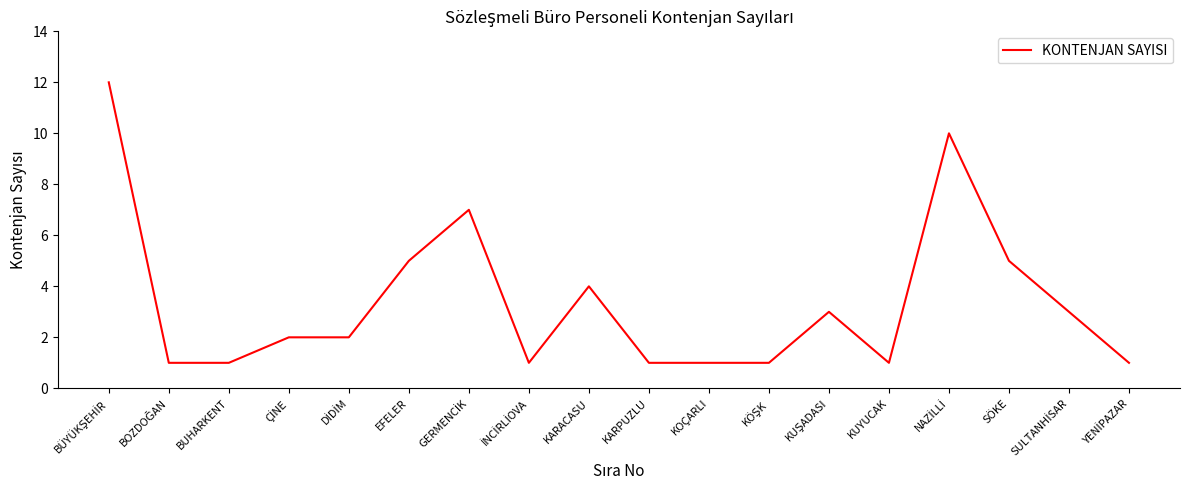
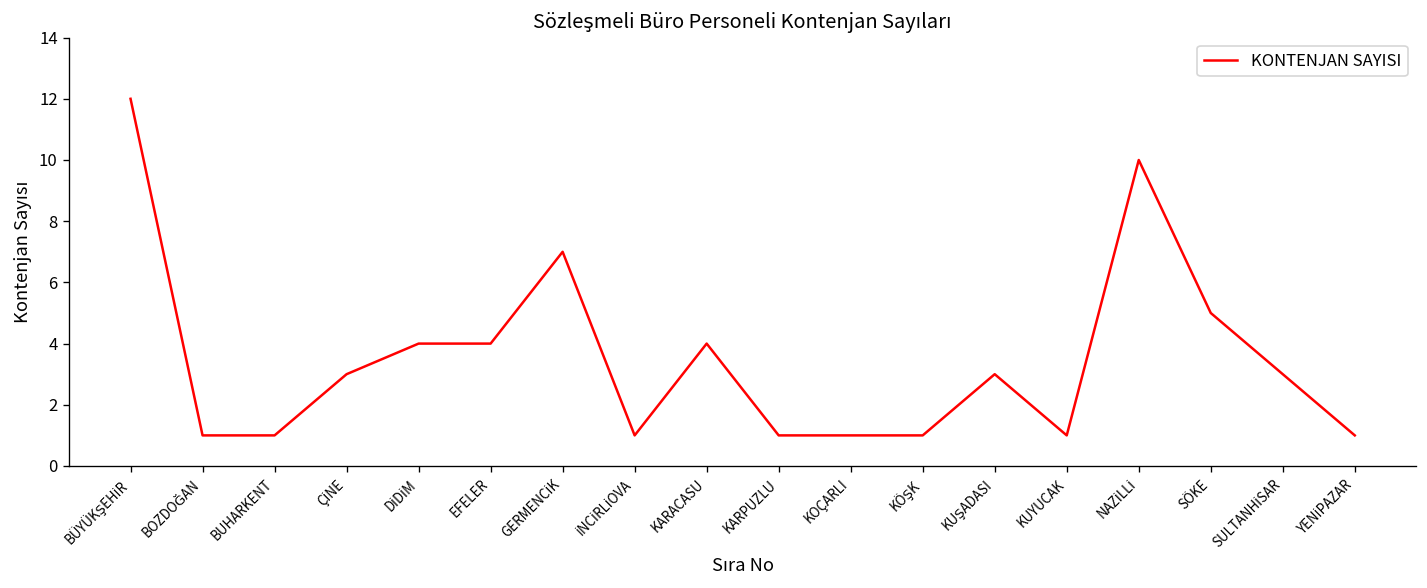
ÇİNE: 2 -> 3
DİDİM: 2 -> 4
EFELER: 5 -> 4
